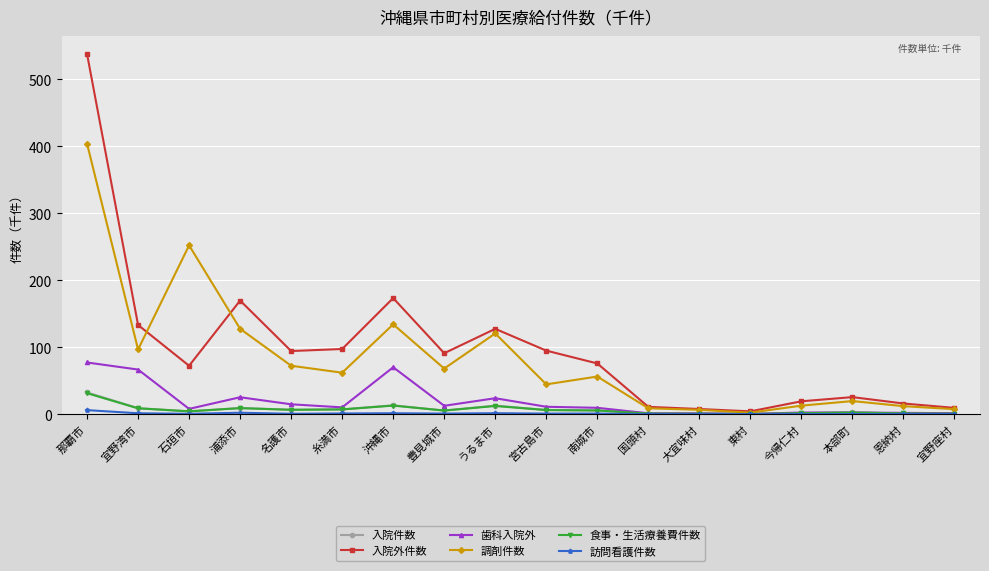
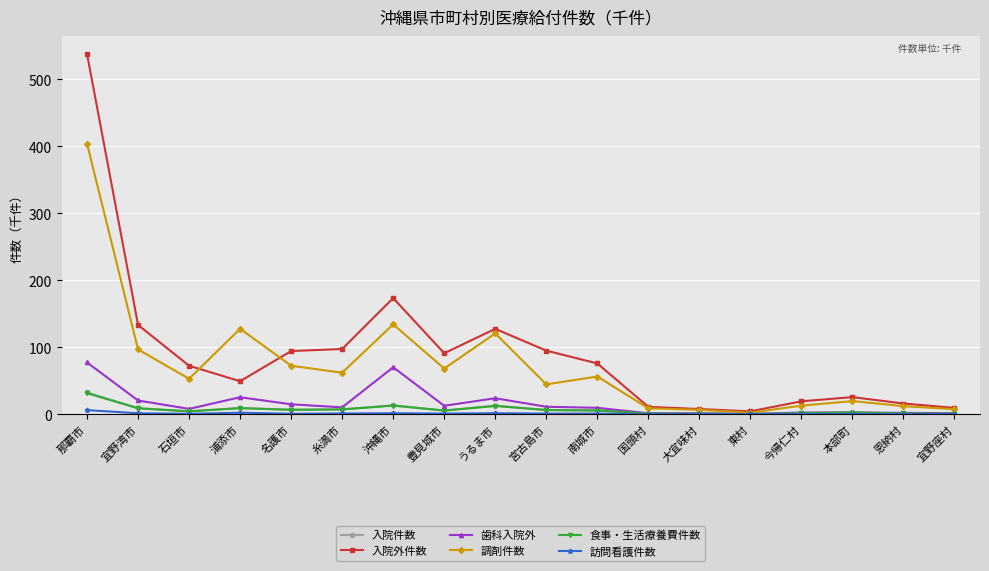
歯科入院外, 宜野湾市: 70 -> 20
調剤件数, 石垣市: 250 -> 50
入院外件数, 浦添市: 170 -> 50
